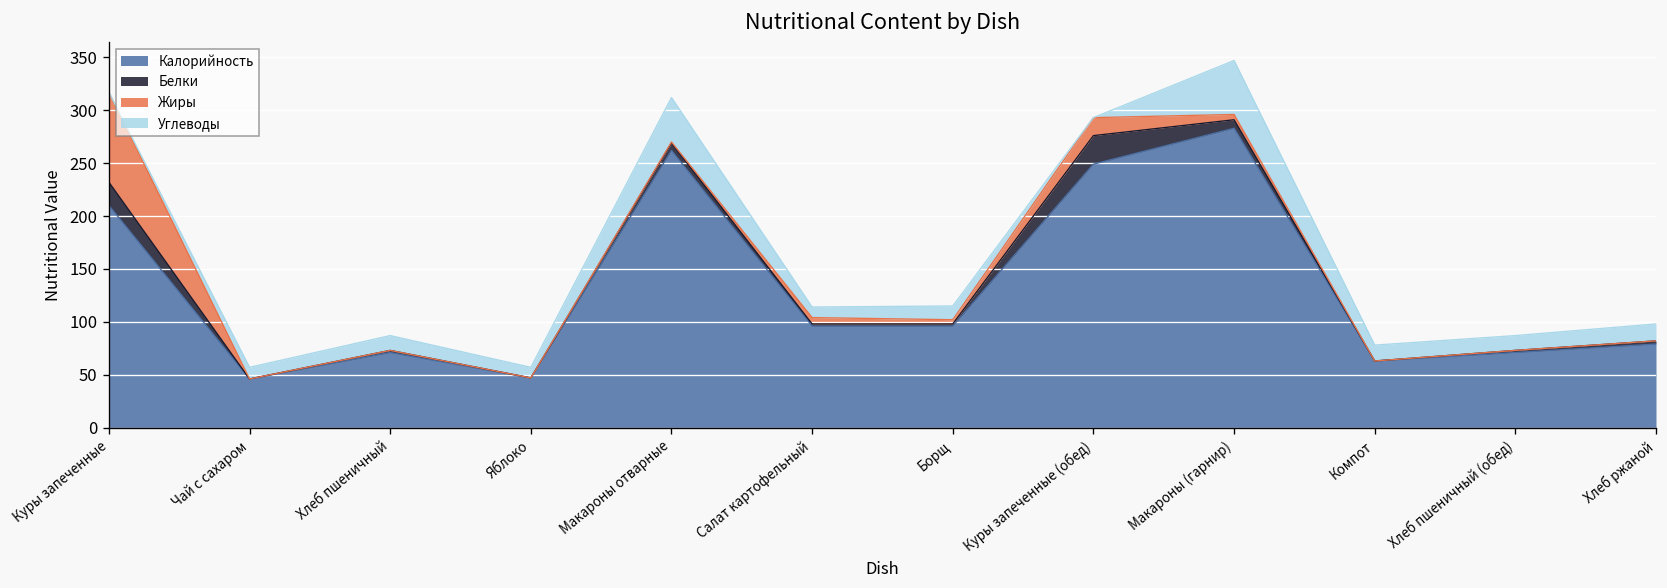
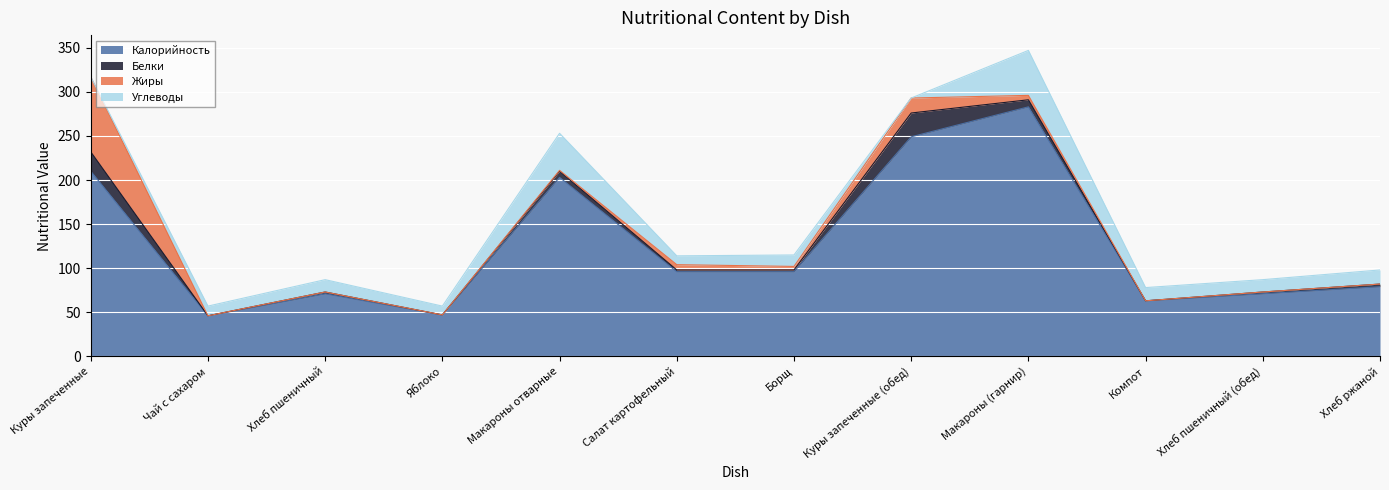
Калорийность, Макароны отварные: 260 -> 200
